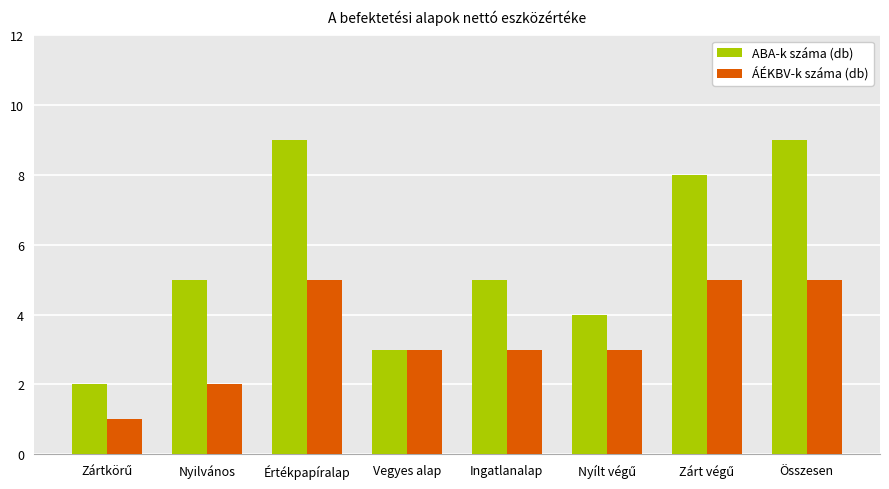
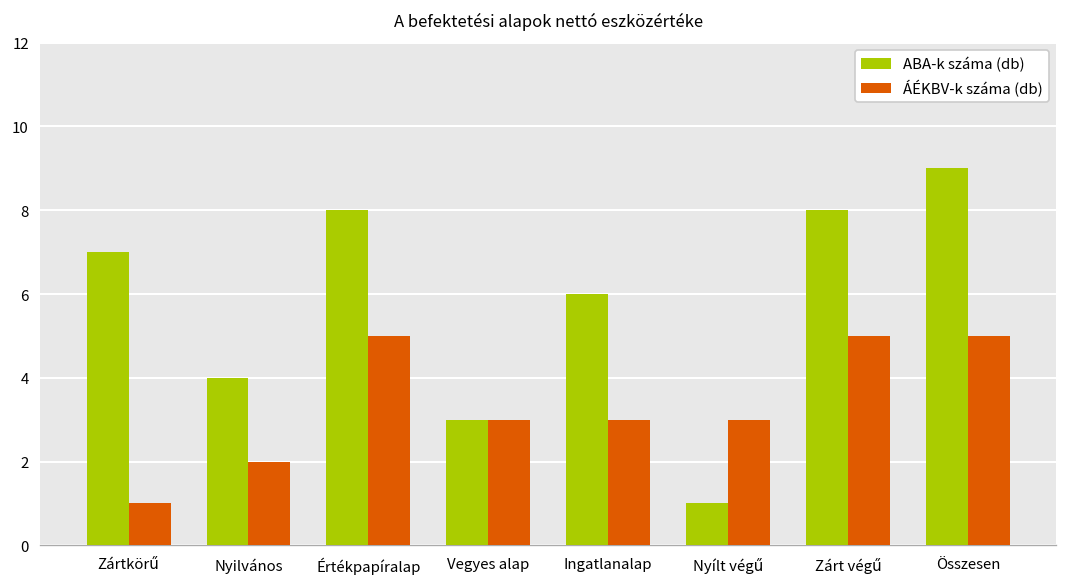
ABA-k száma (db), Zártkörű: 2 -> 7
ABA-k száma (db), Nyilvános: 5 -> 4
ABA-k száma (db), Értékpapíralap: 9 -> 8
ABA-k száma (db), Ingatlanalap: 5 -> 6
ABA-k száma (db), Nyílt végű: 4 -> 1
